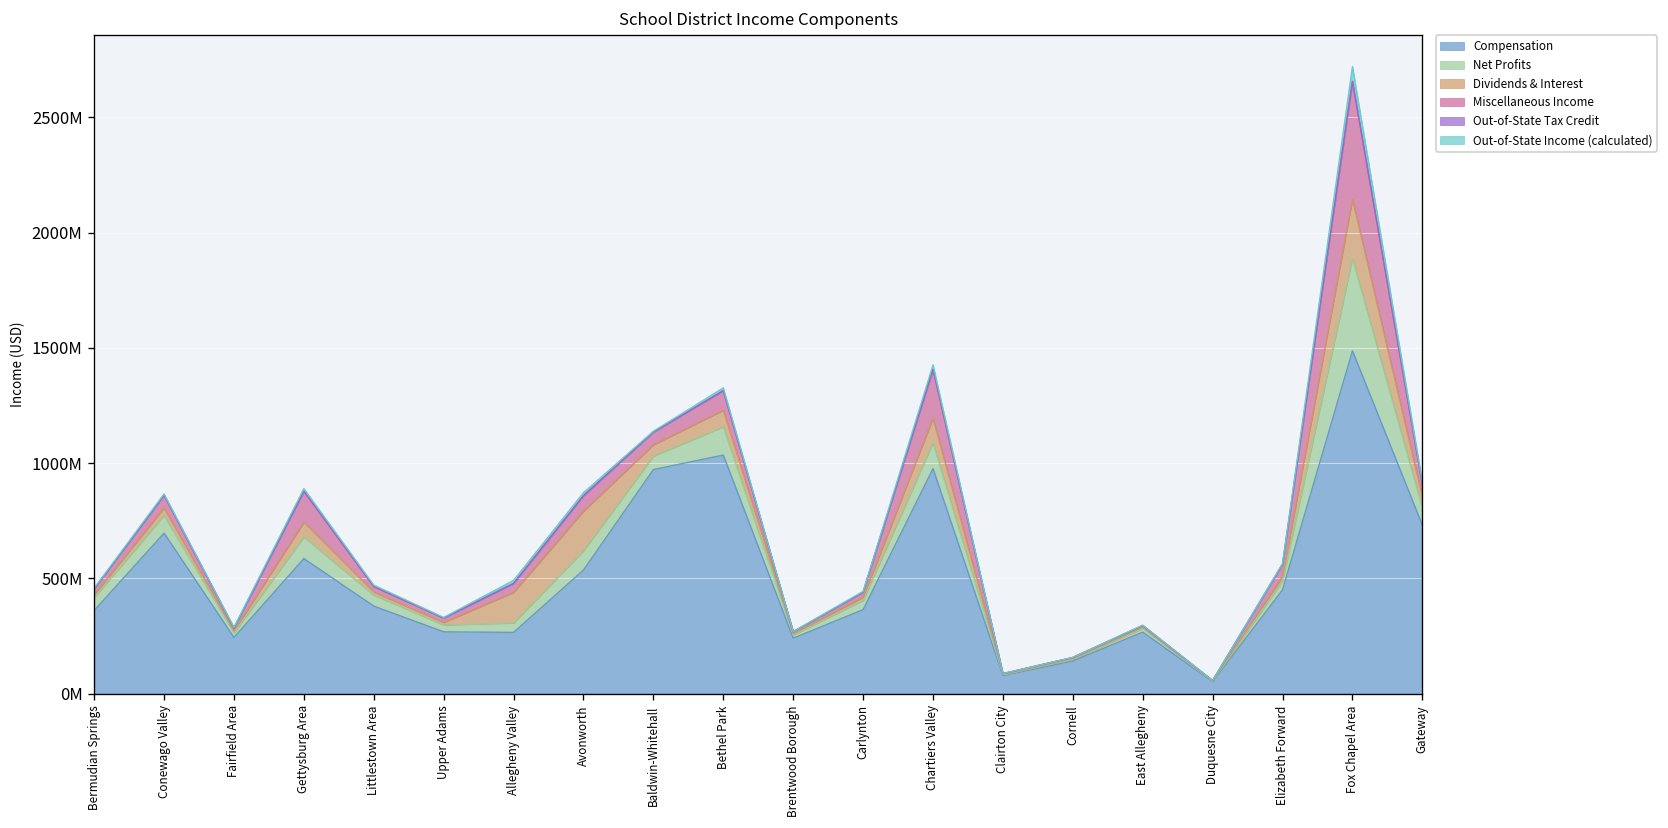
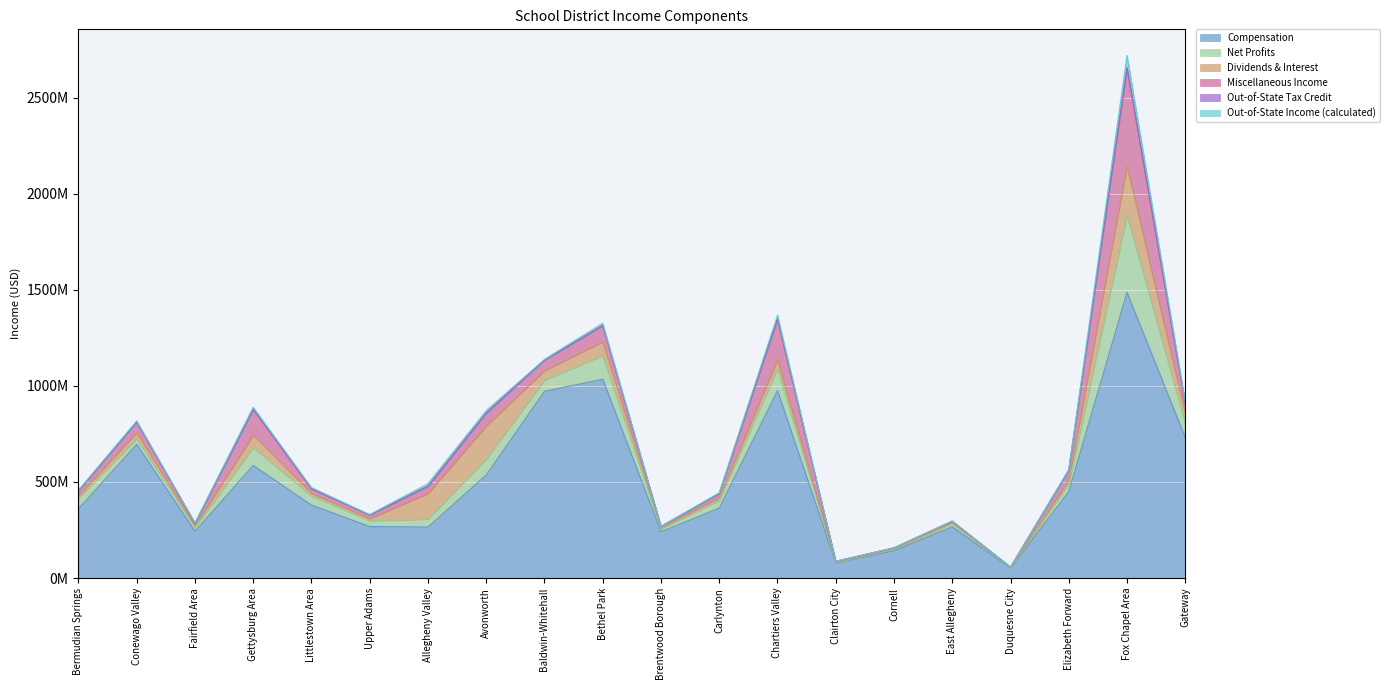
Net Profits, Conewago Valley: 80000000 -> 30000000
Dividends & Interest, Chartiers Valley: 110000000 -> 50000000
